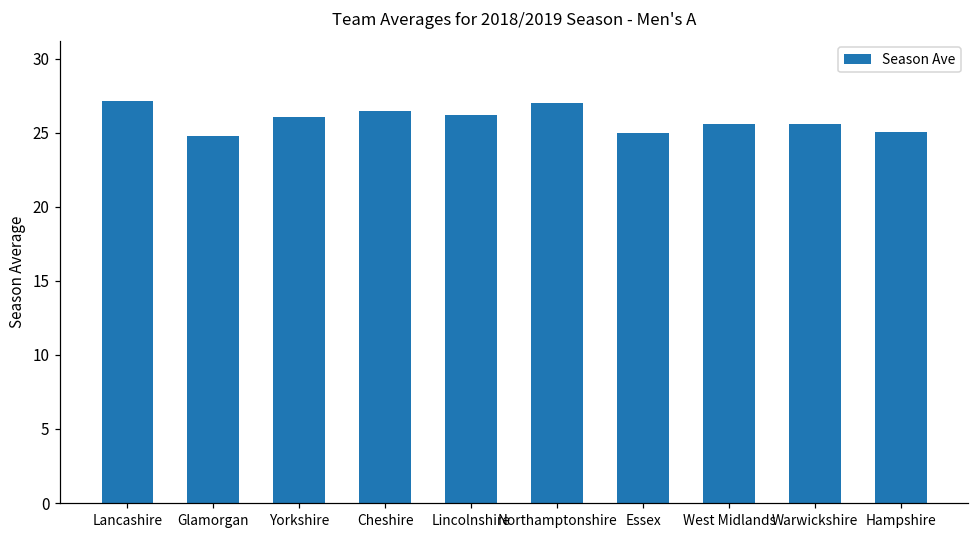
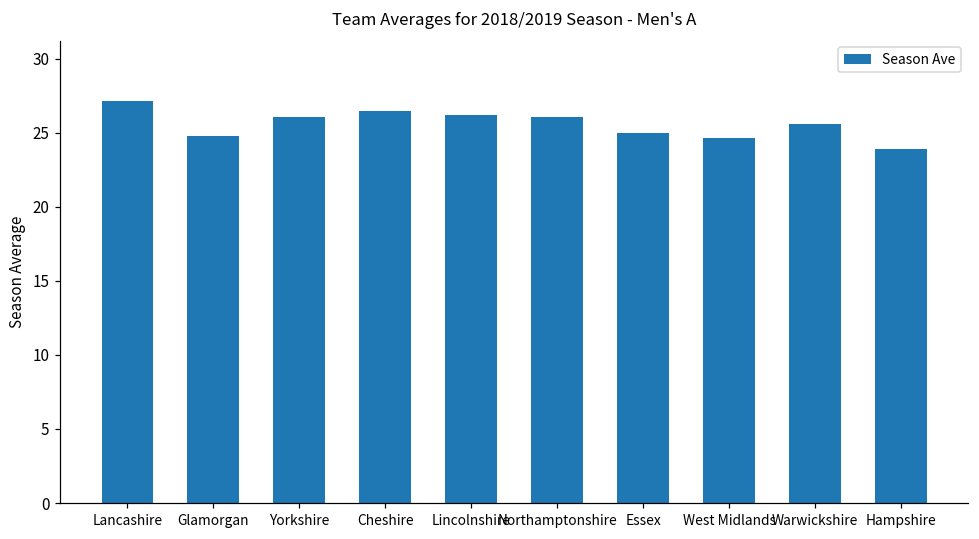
Northamptonshire: 27.0 -> 26.0
West Midlands: 25.6 -> 24.7
Hampshire: 25.0 -> 23.9
